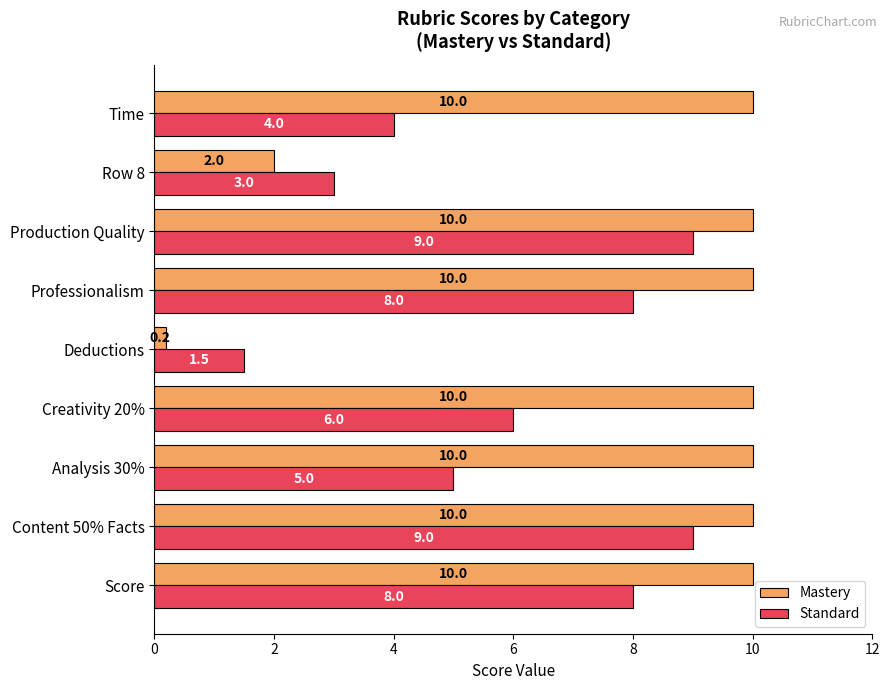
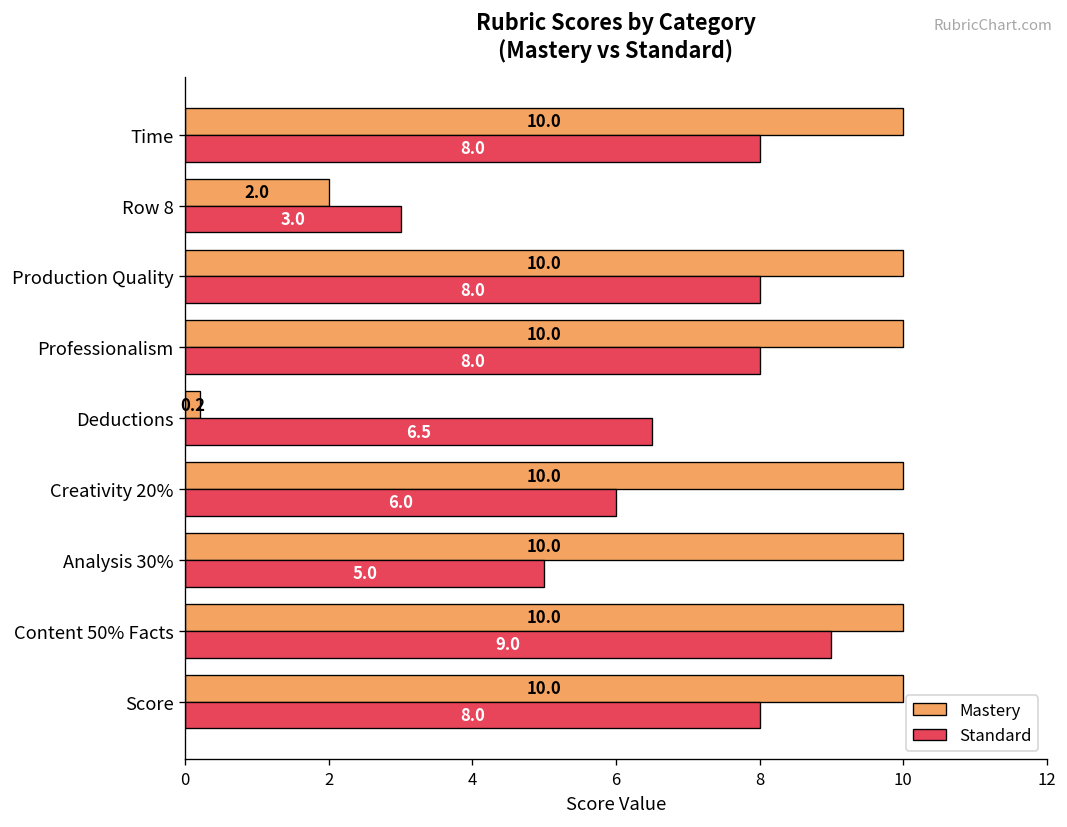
Standard, Time: 4.0 -> 8.0
Standard, Production Quality: 9.0 -> 8.0
Standard, Deductions: 1.5 -> 6.5
